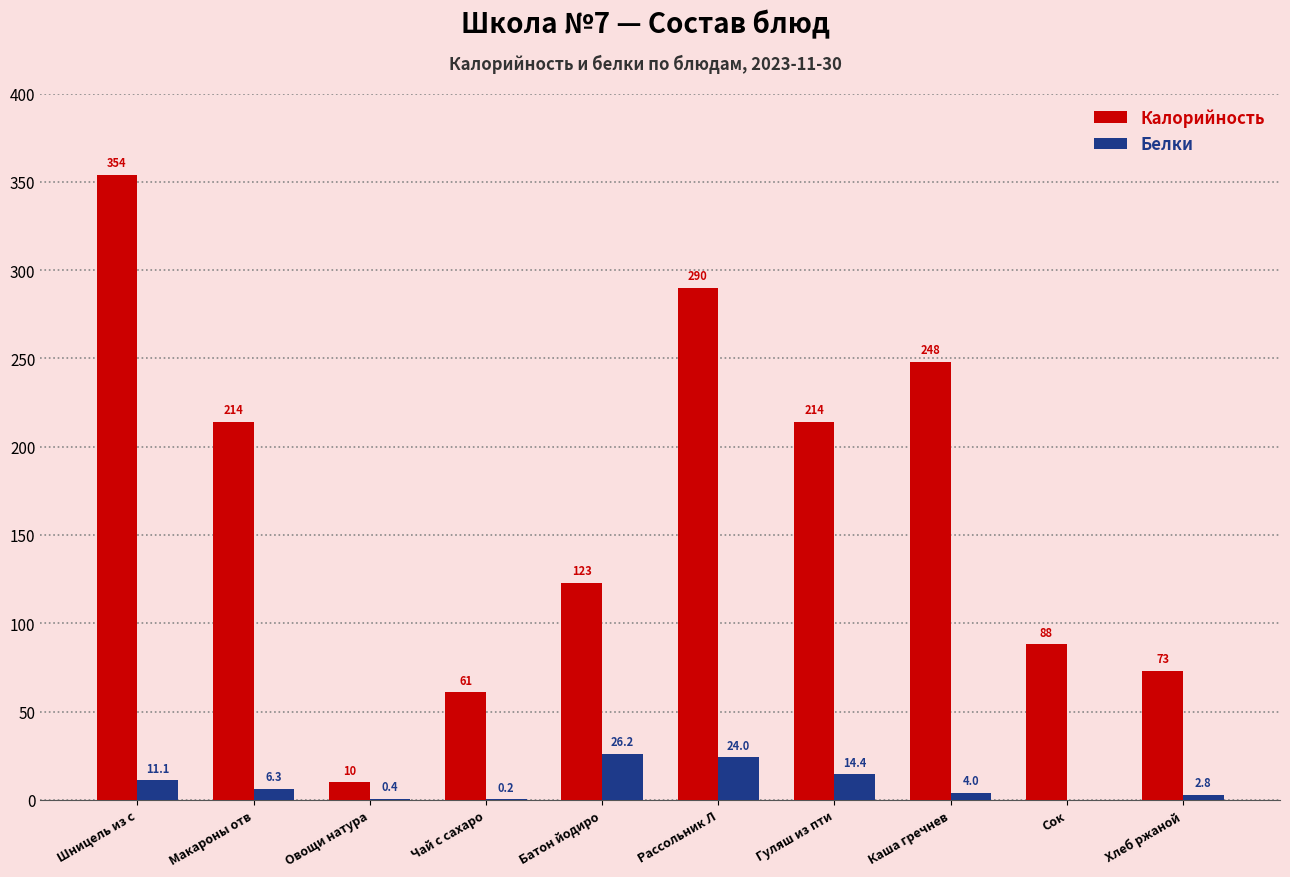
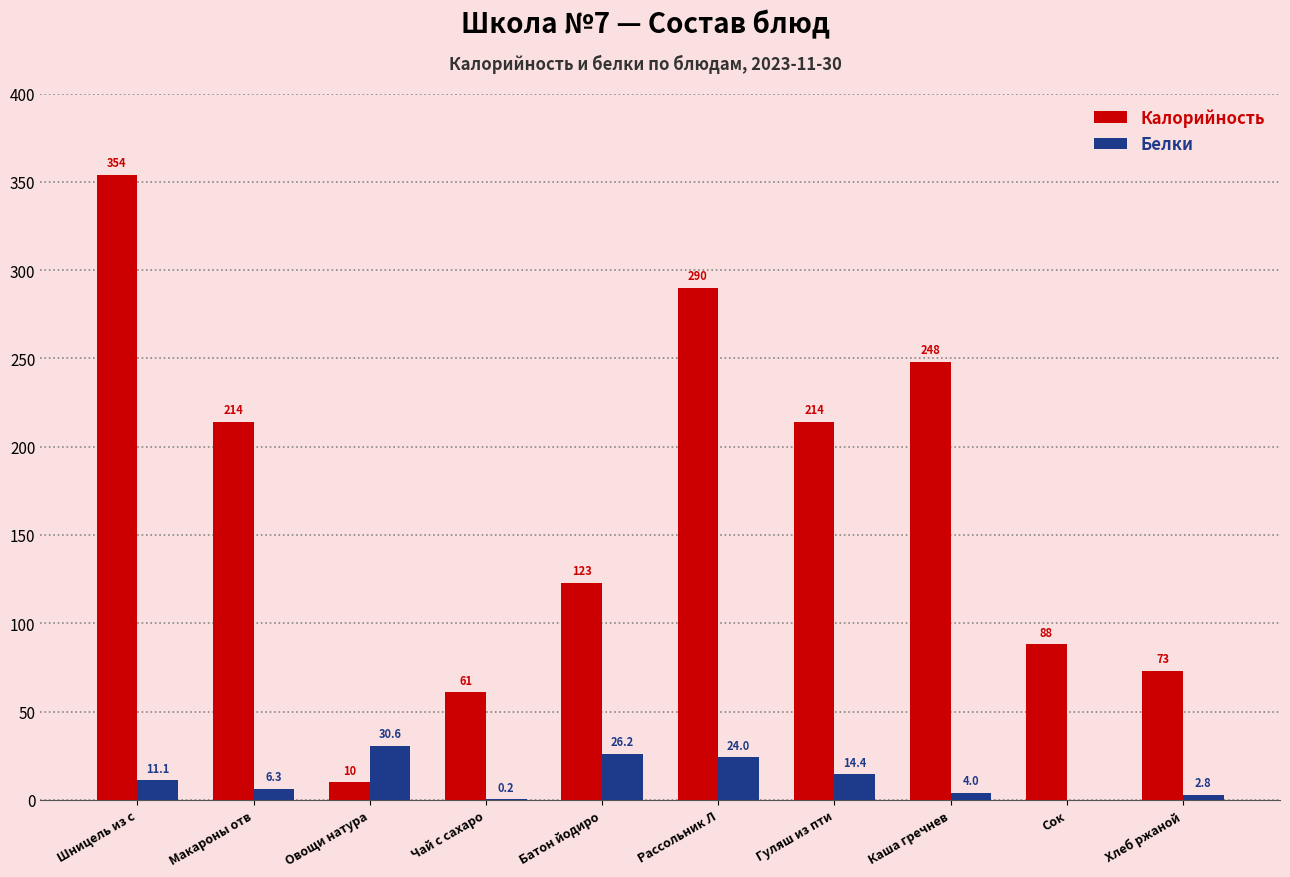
Белки, Овощи натура: 0.4 -> 30.6
